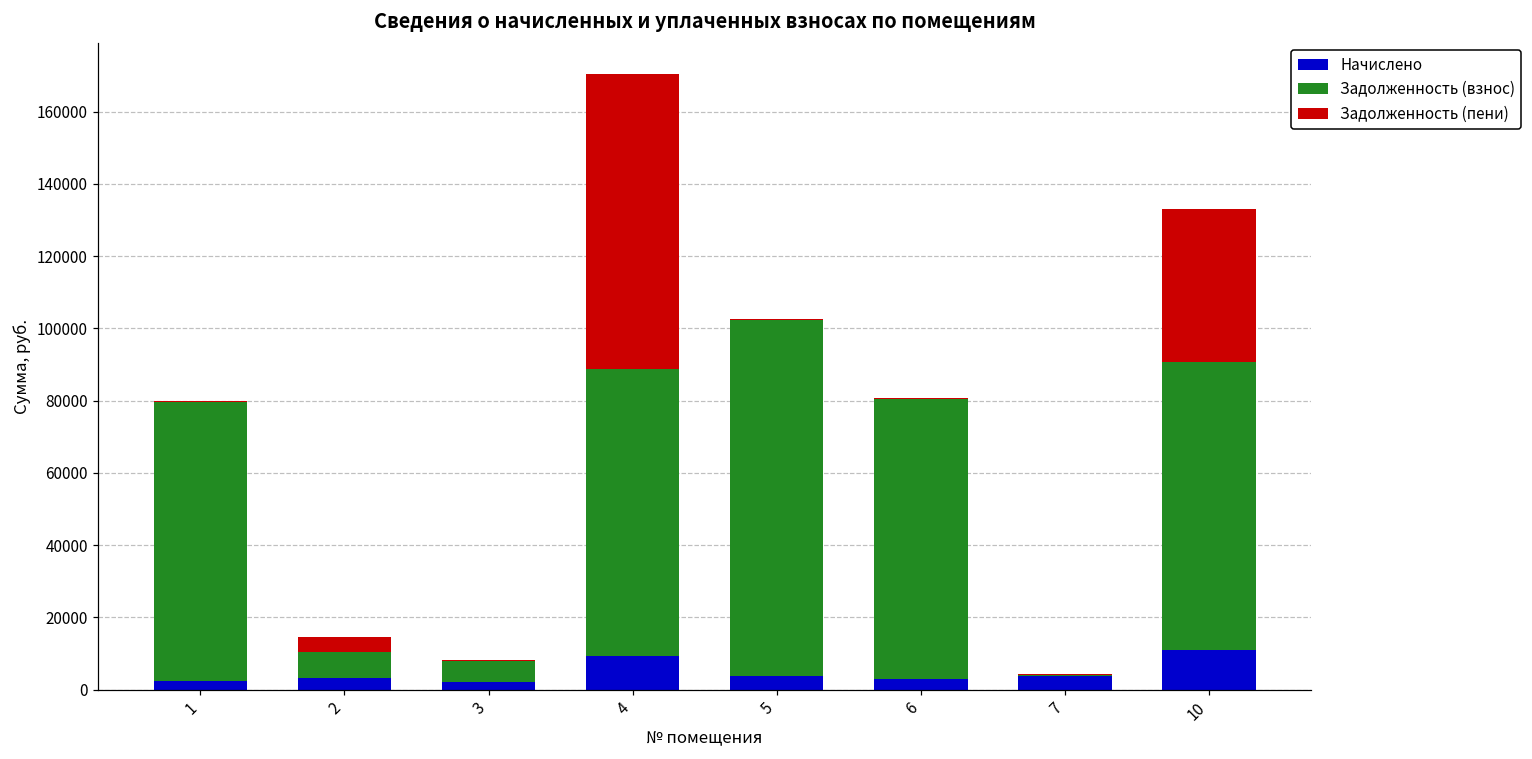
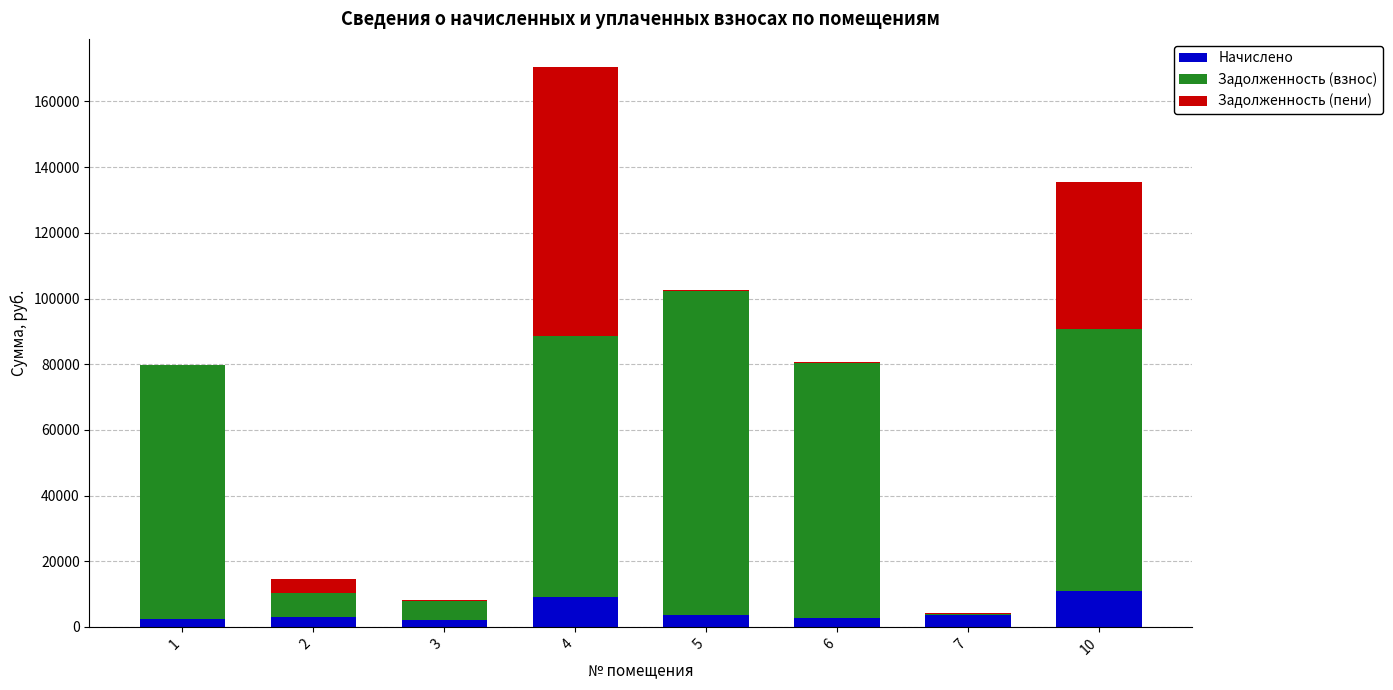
Задолженность (пени), 10: 42000 -> 45000
